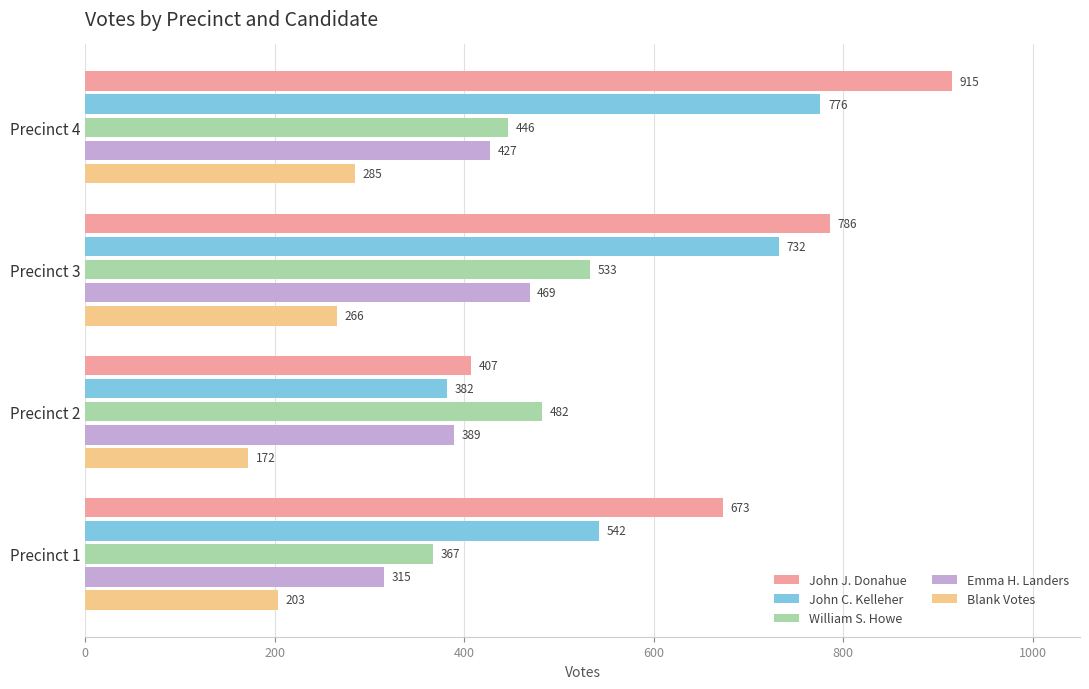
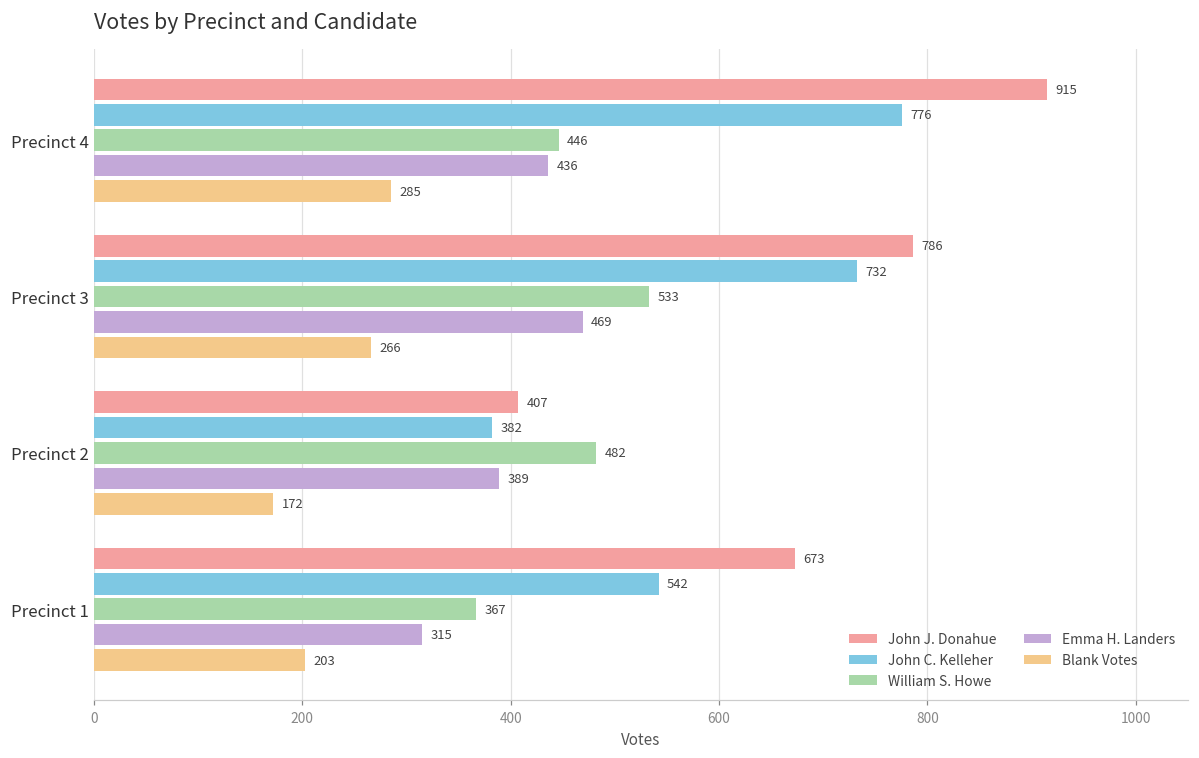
Emma H. Landers, Precinct 4: 427 -> 436
